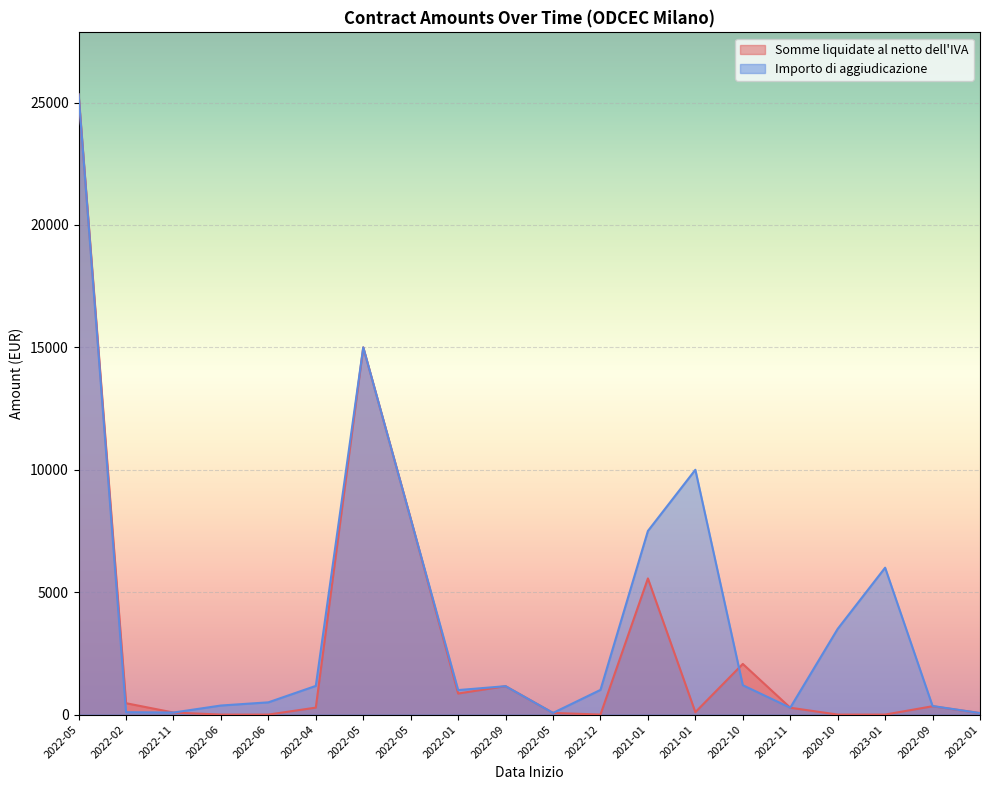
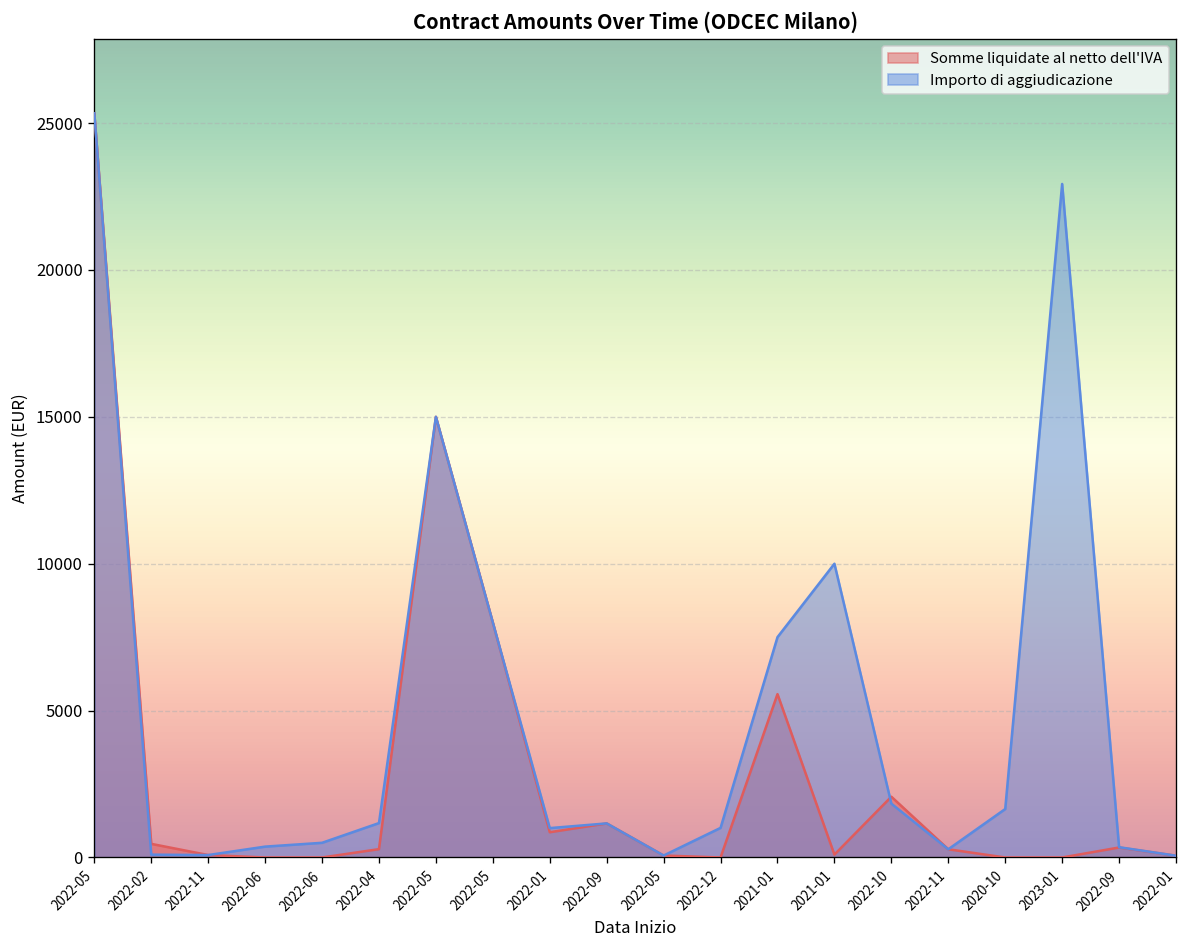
Importo di aggiudicazione, 2022-10: 1200 -> 1800
Importo di aggiudicazione, 2020-10: 3500 -> 1700
Importo di aggiudicazione, 2023-01: 6000 -> 22900
